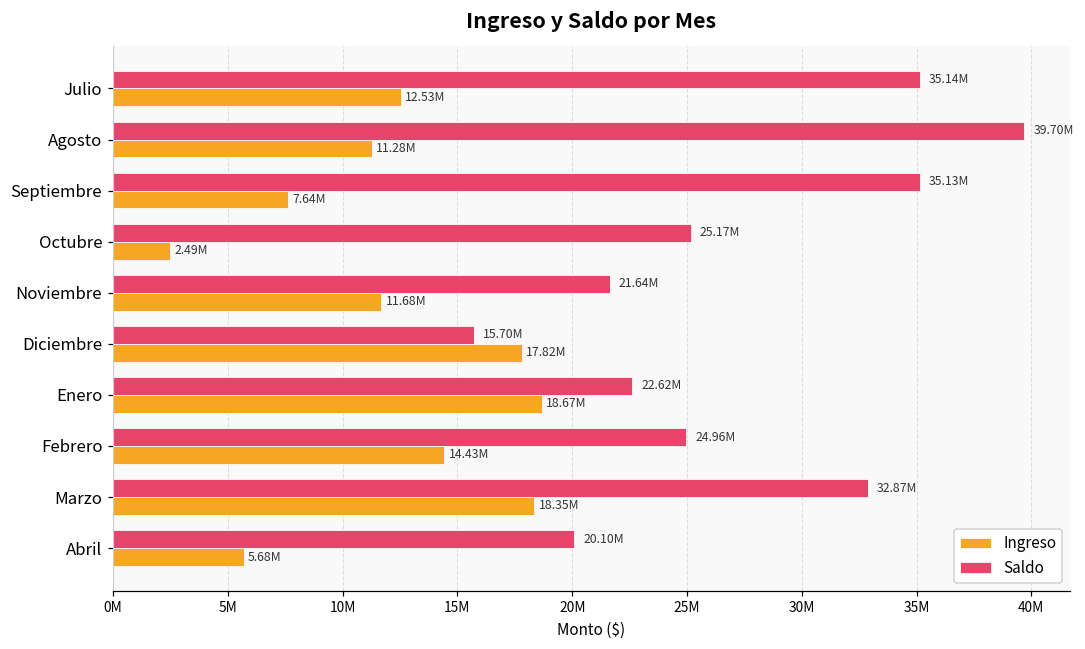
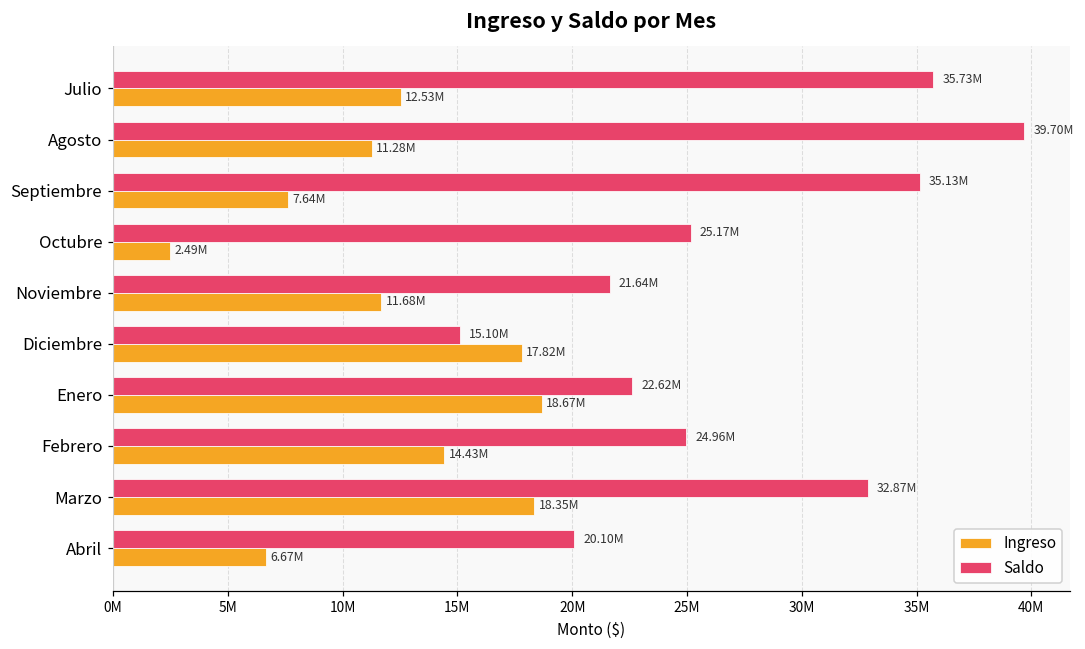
Saldo, Julio: 35.14M -> 35.73M
Saldo, Diciembre: 15.70M -> 15.10M
Ingreso, Abril: 5.68M -> 6.67M
